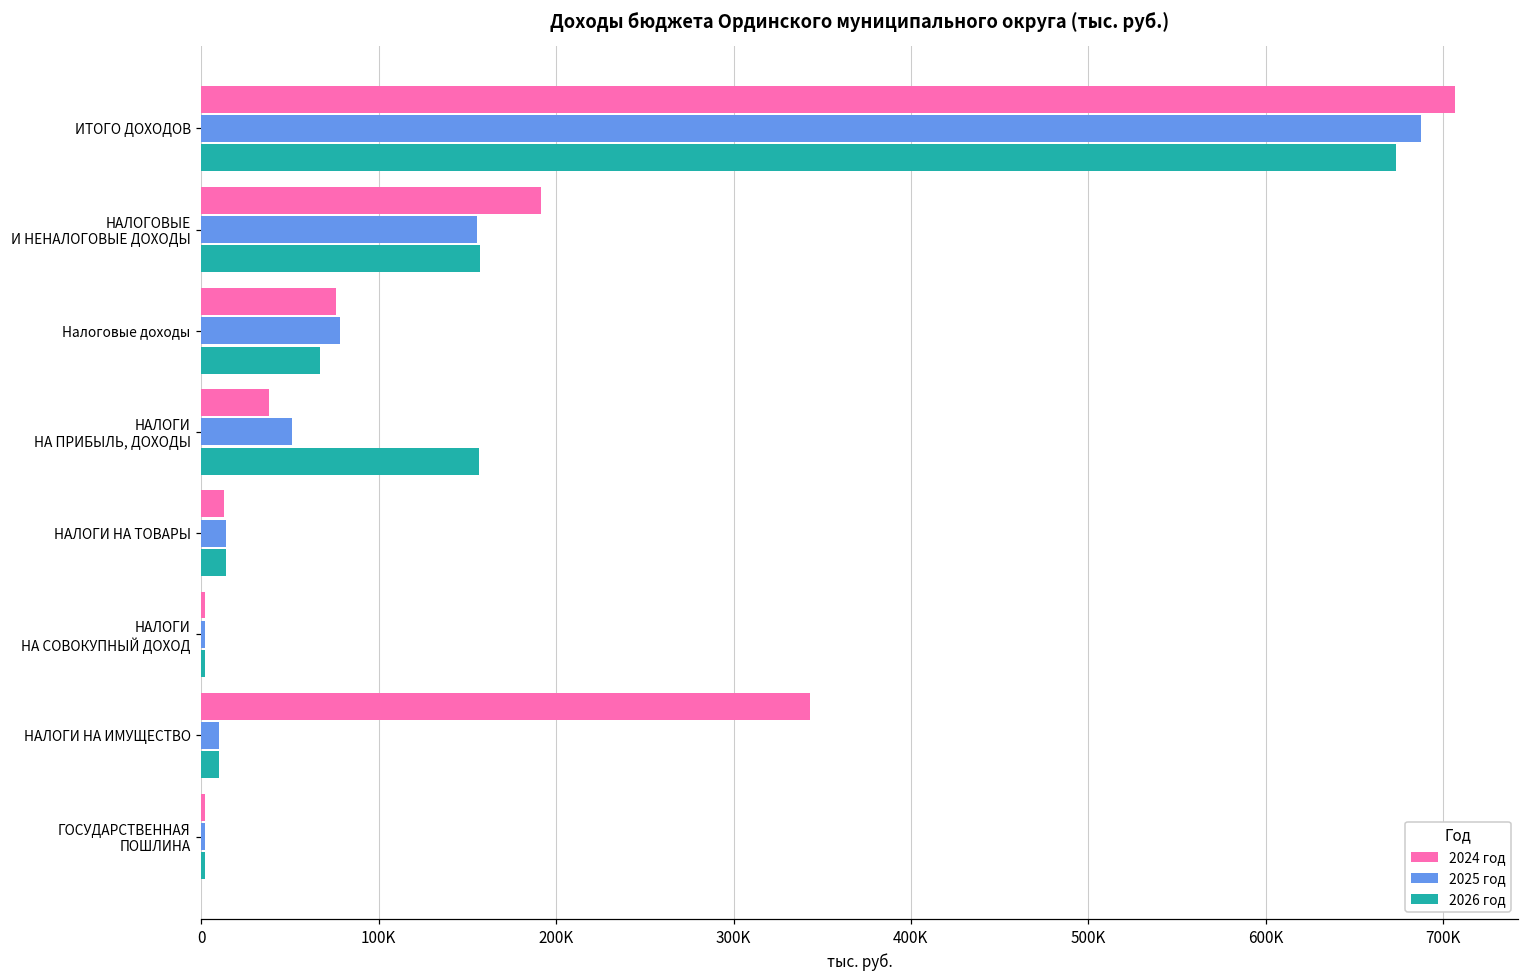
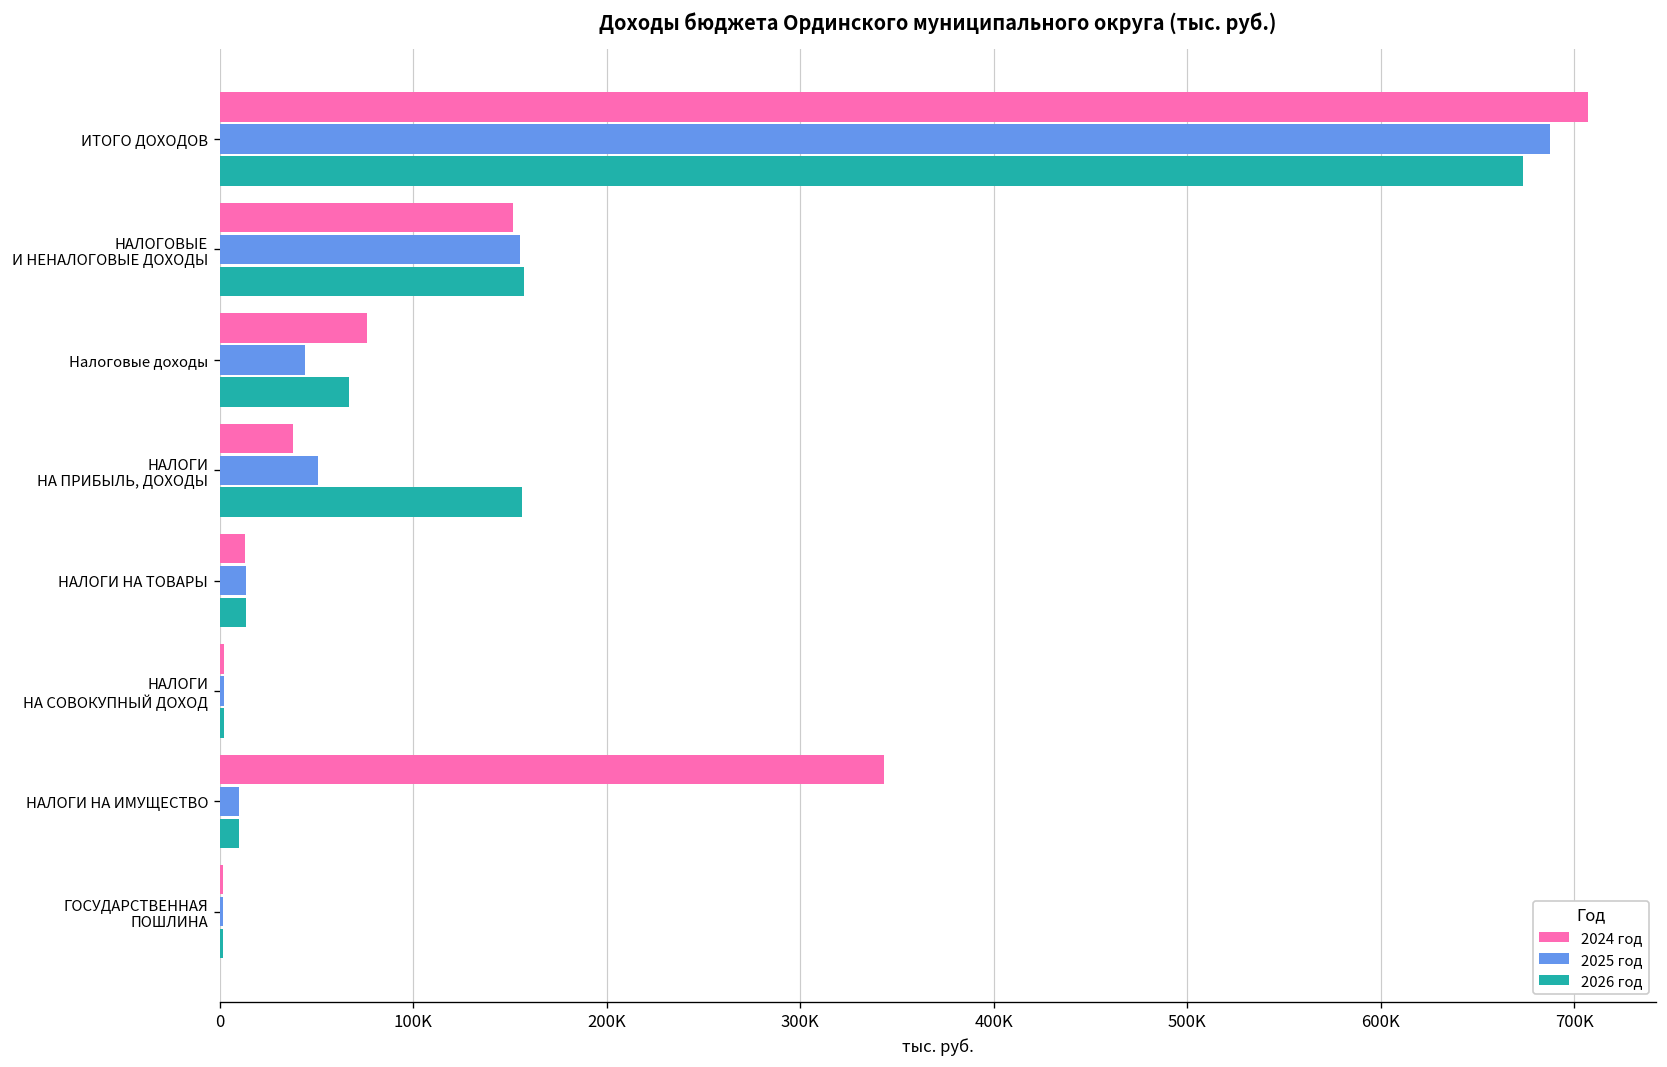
2024 год, НАЛОГОВЫЕ И НЕНАЛОГОВЫЕ ДОХОДЫ: 192000 -> 152000
2025 год, Налоговые доходы: 78000 -> 44000
